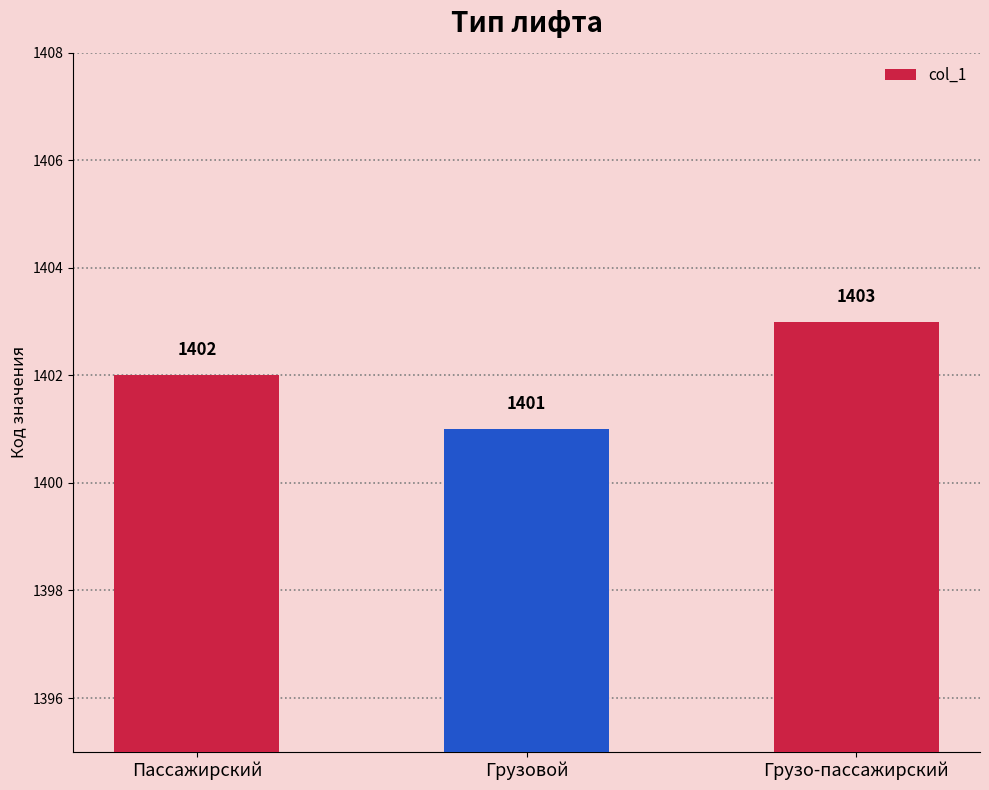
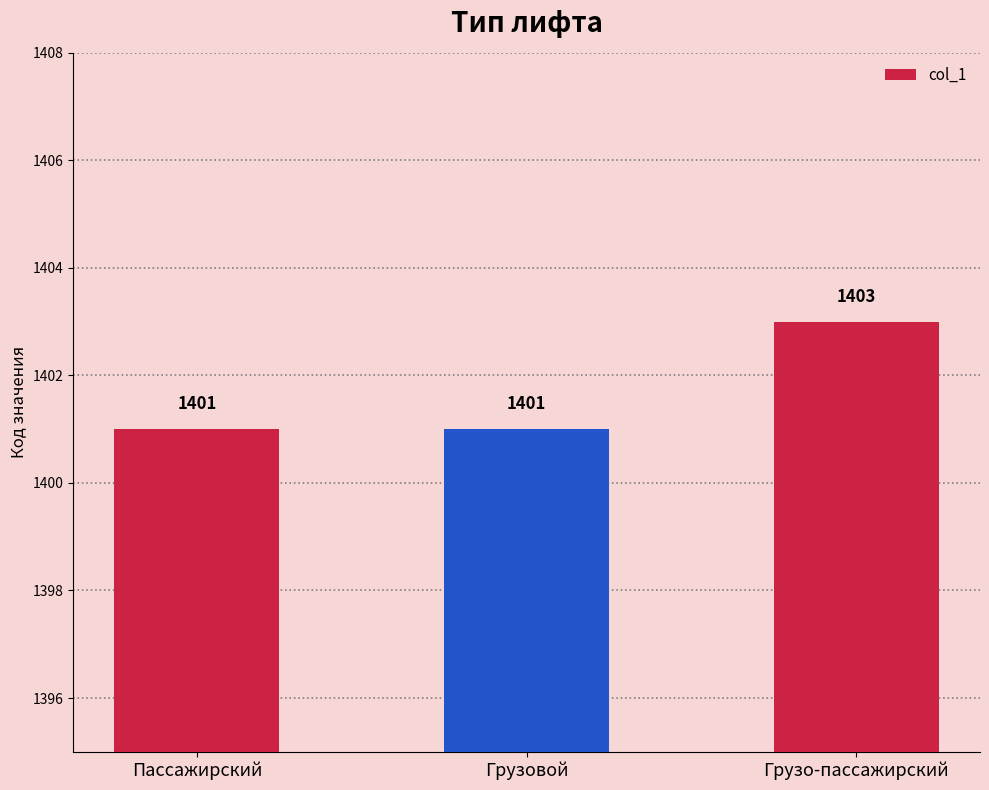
Пассажирский: 1402 -> 1401
